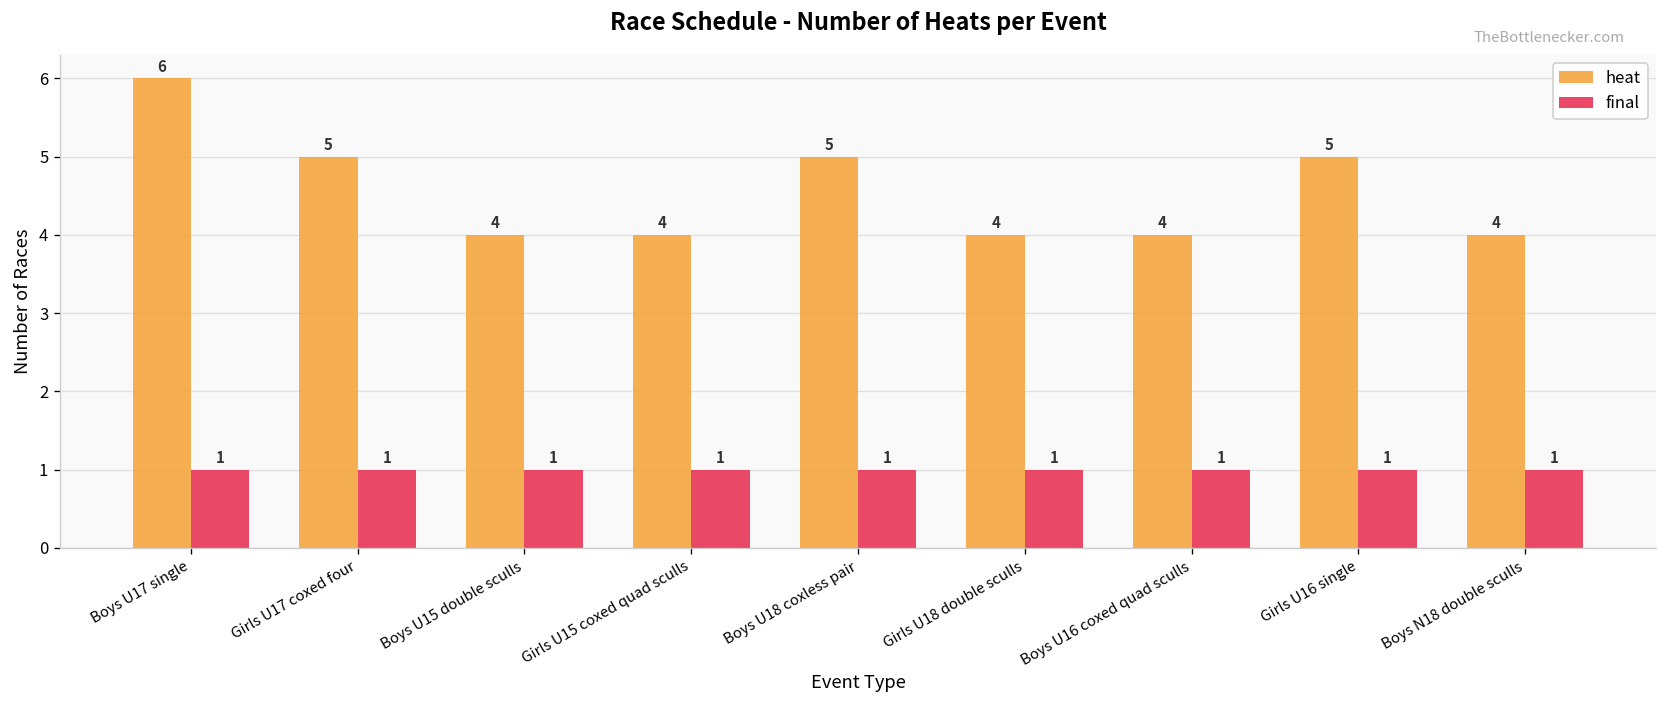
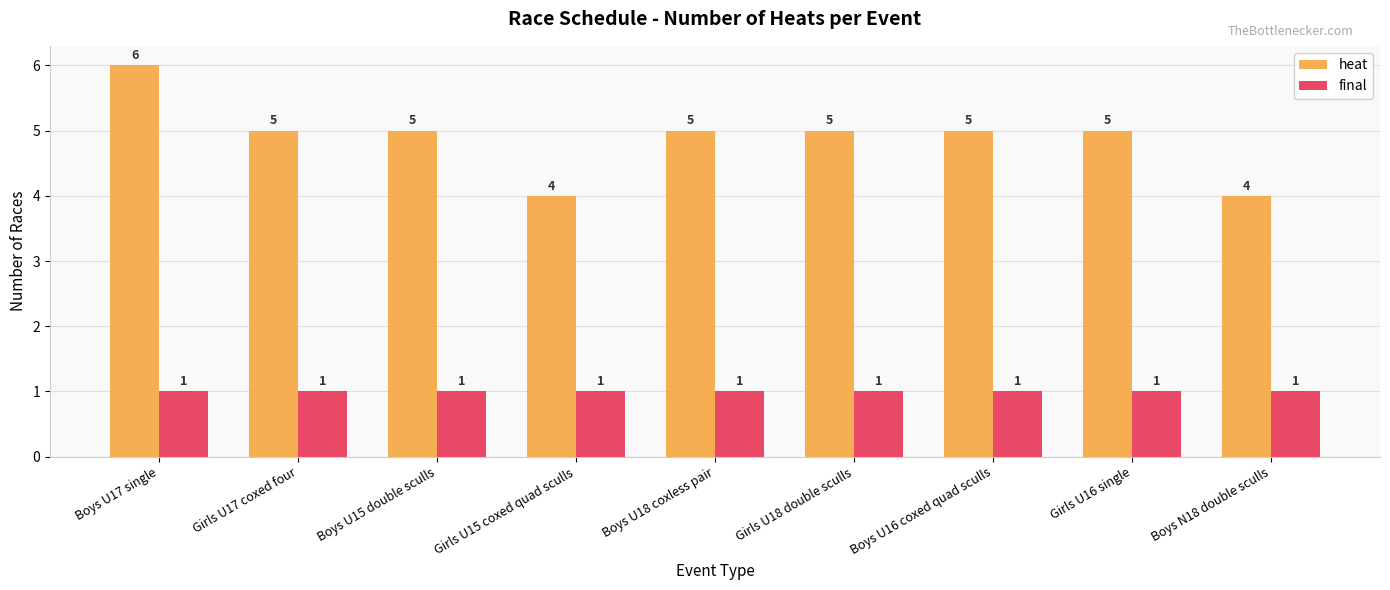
heat, Boys U15 double sculls: 4 -> 5
heat, Girls U18 double sculls: 4 -> 5
heat, Boys U16 coxed quad sculls: 4 -> 5
